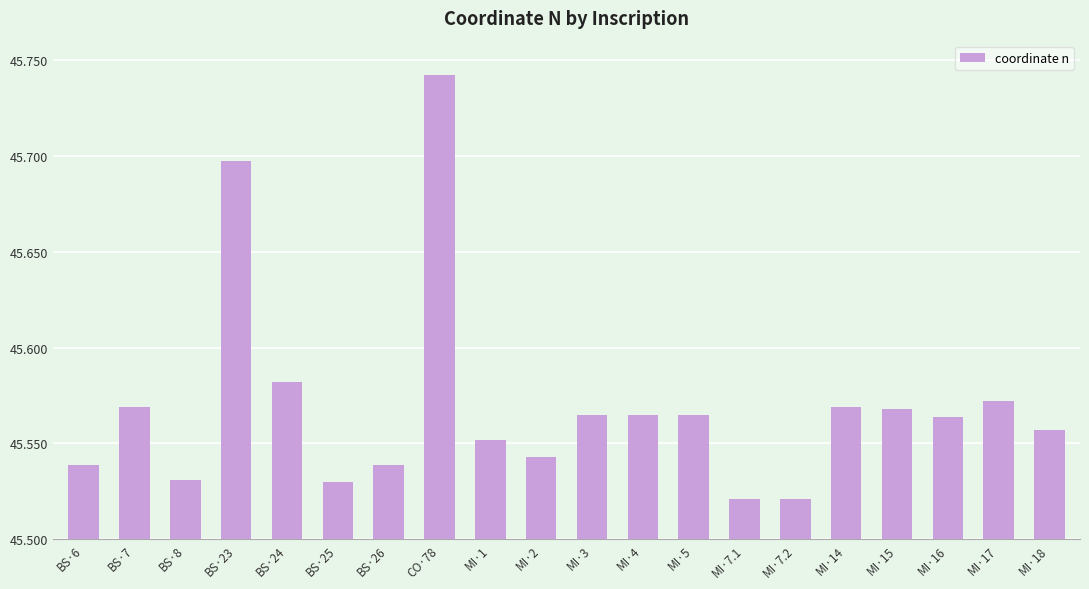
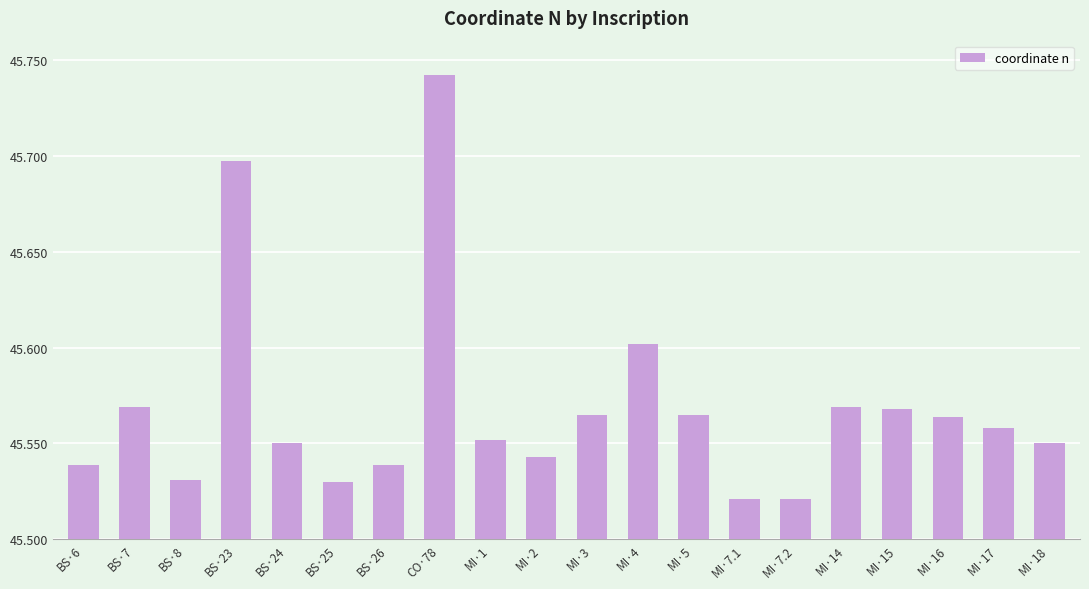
BS·24: 45.582 -> 45.550
MI·4: 45.565 -> 45.602
MI·17: 45.572 -> 45.558
MI·18: 45.557 -> 45.550
